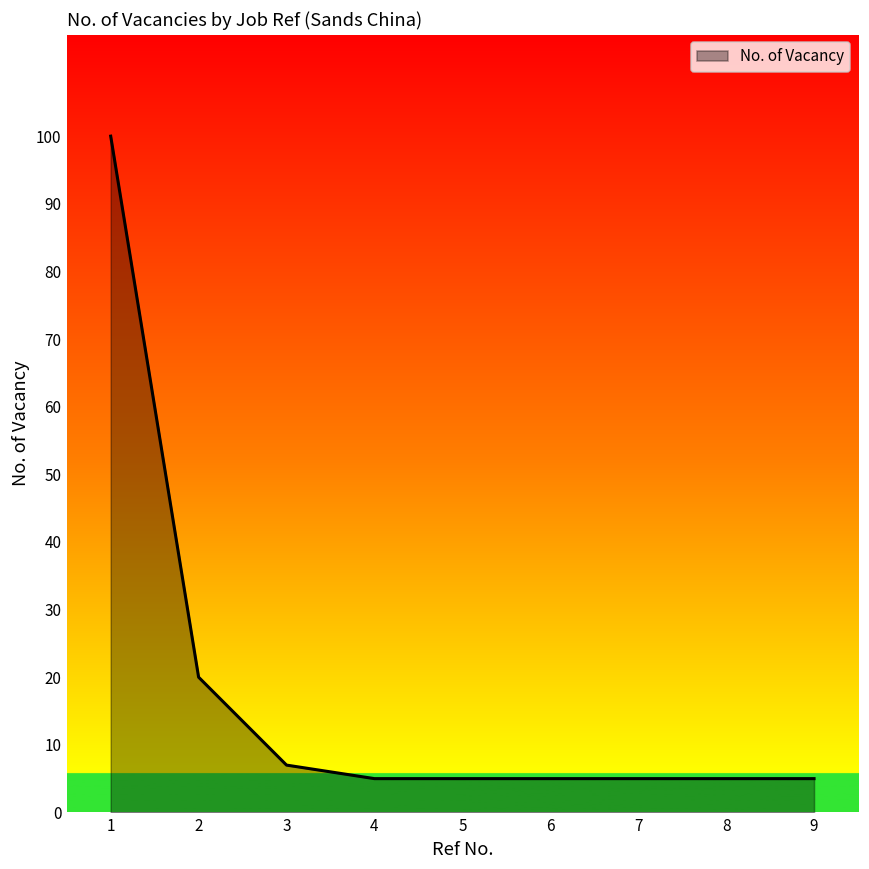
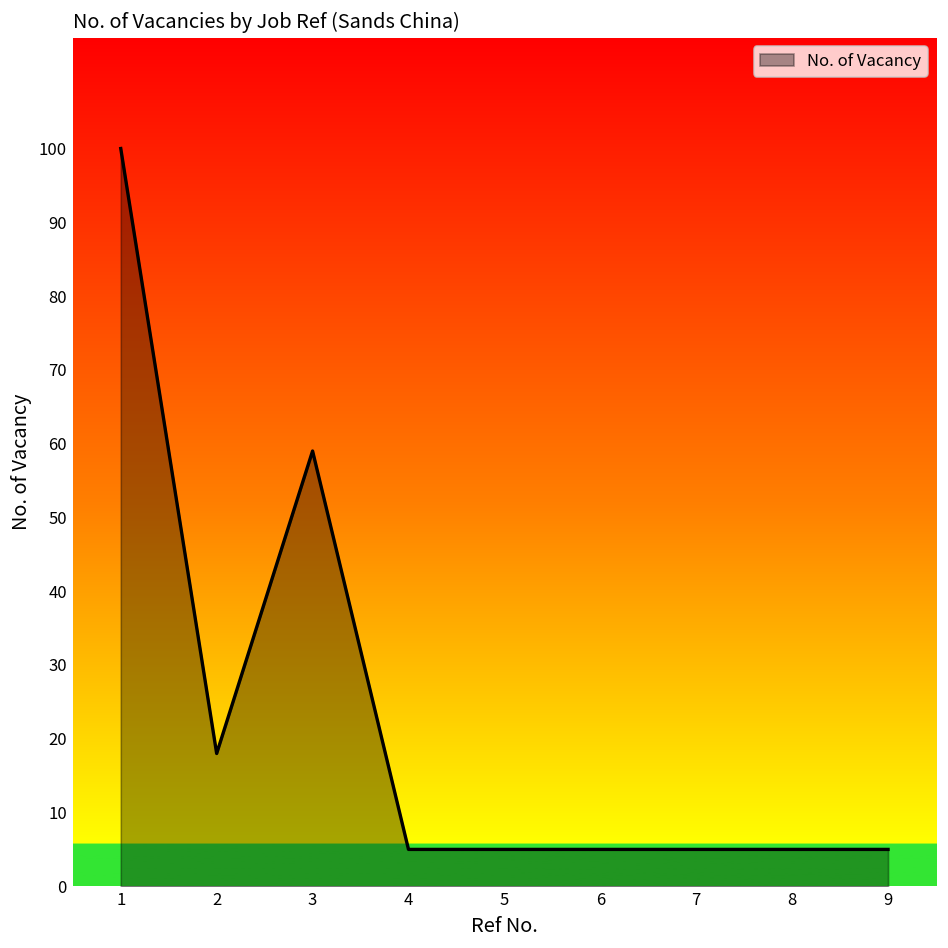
2: 20 -> 18
3: 7 -> 59
